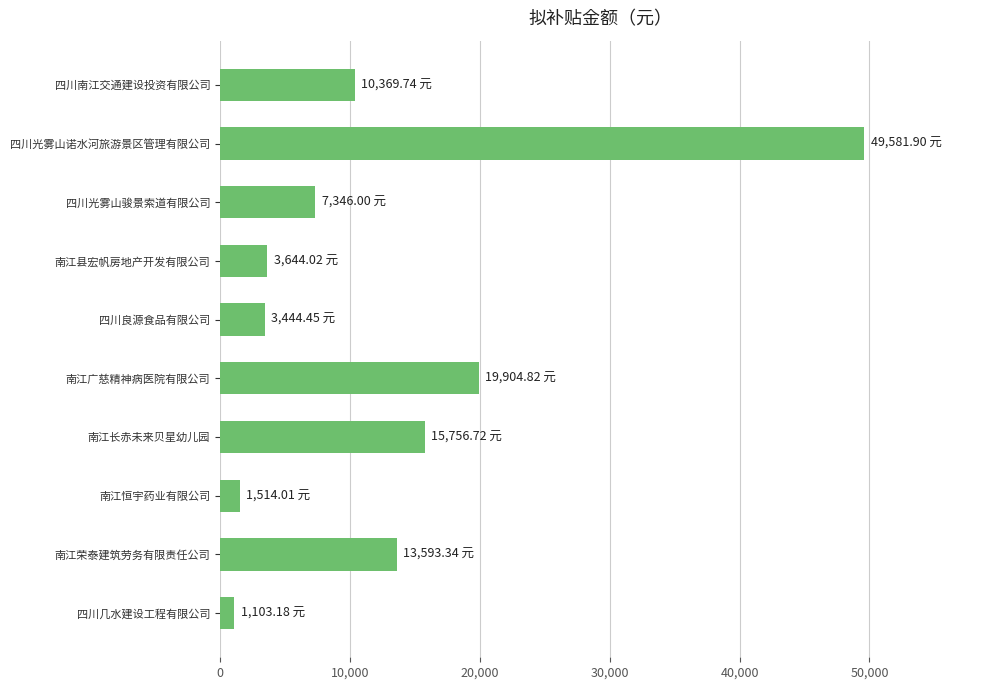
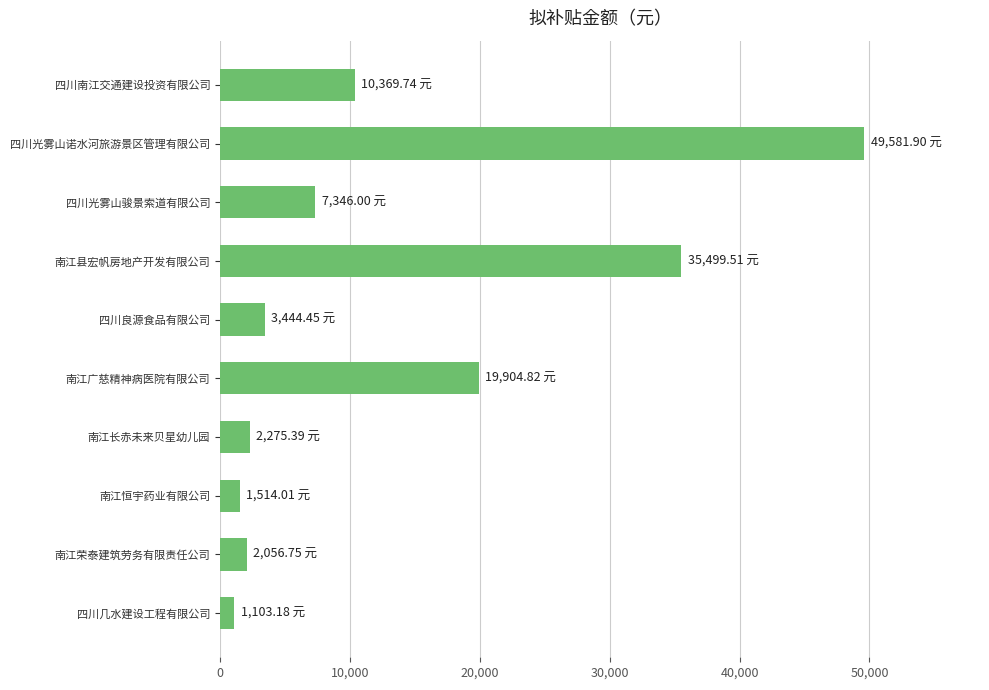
南江县宏帆房地产开发有限公司: 3,644.02 -> 35,499.51
南江长赤未来贝星幼儿园: 15,756.72 -> 2,275.39
南江荣泰建筑劳务有限责任公司: 13,593.34 -> 2,056.75
